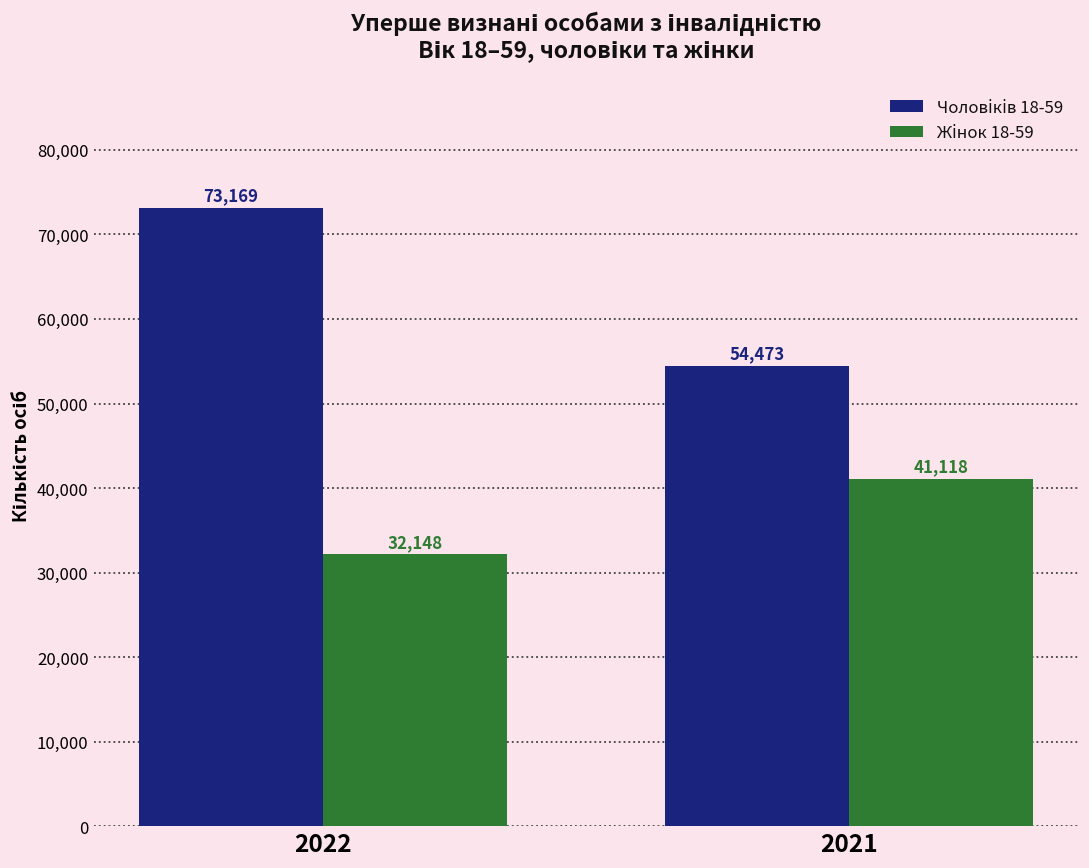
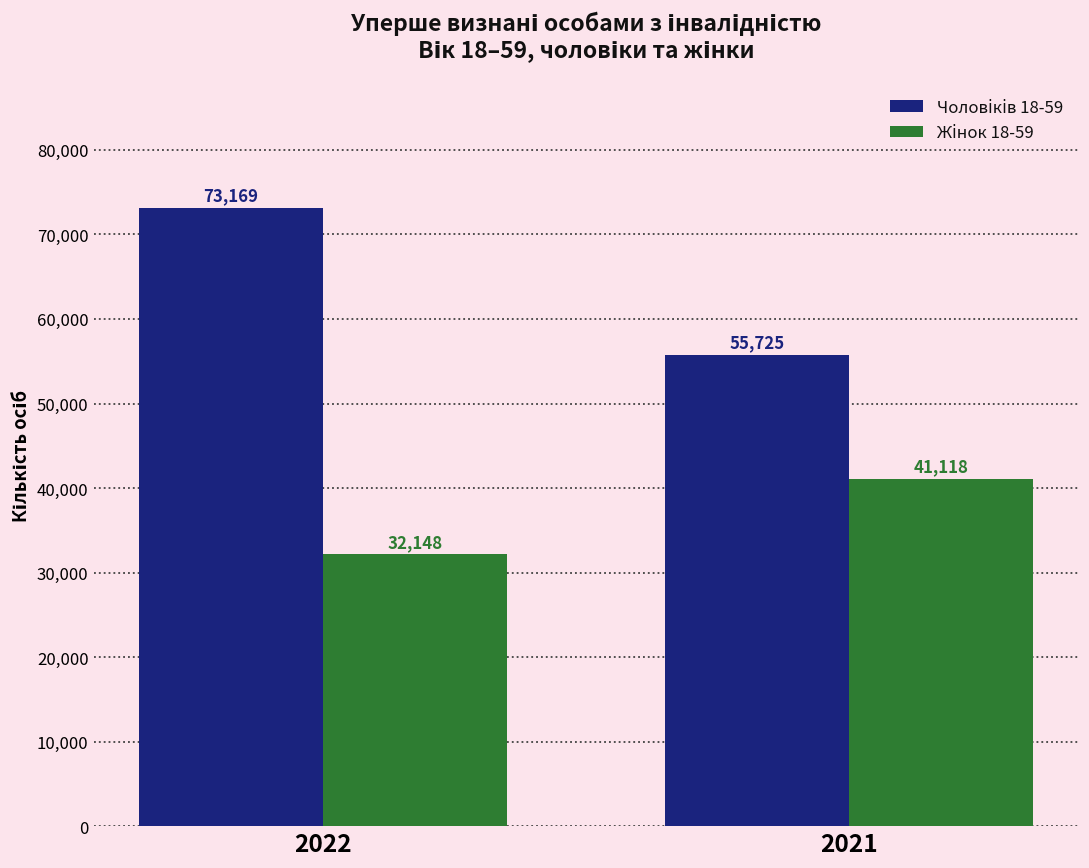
Чоловіків 18-59, 2021: 54,473 -> 55,725
